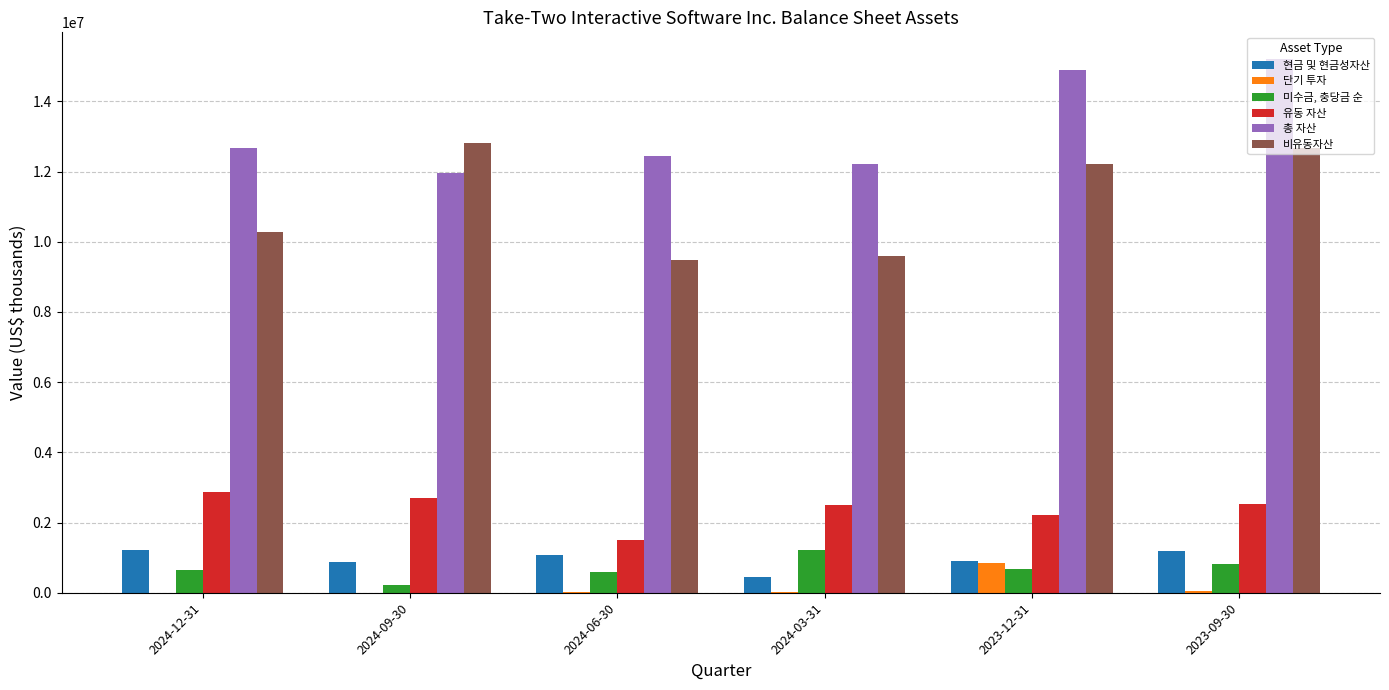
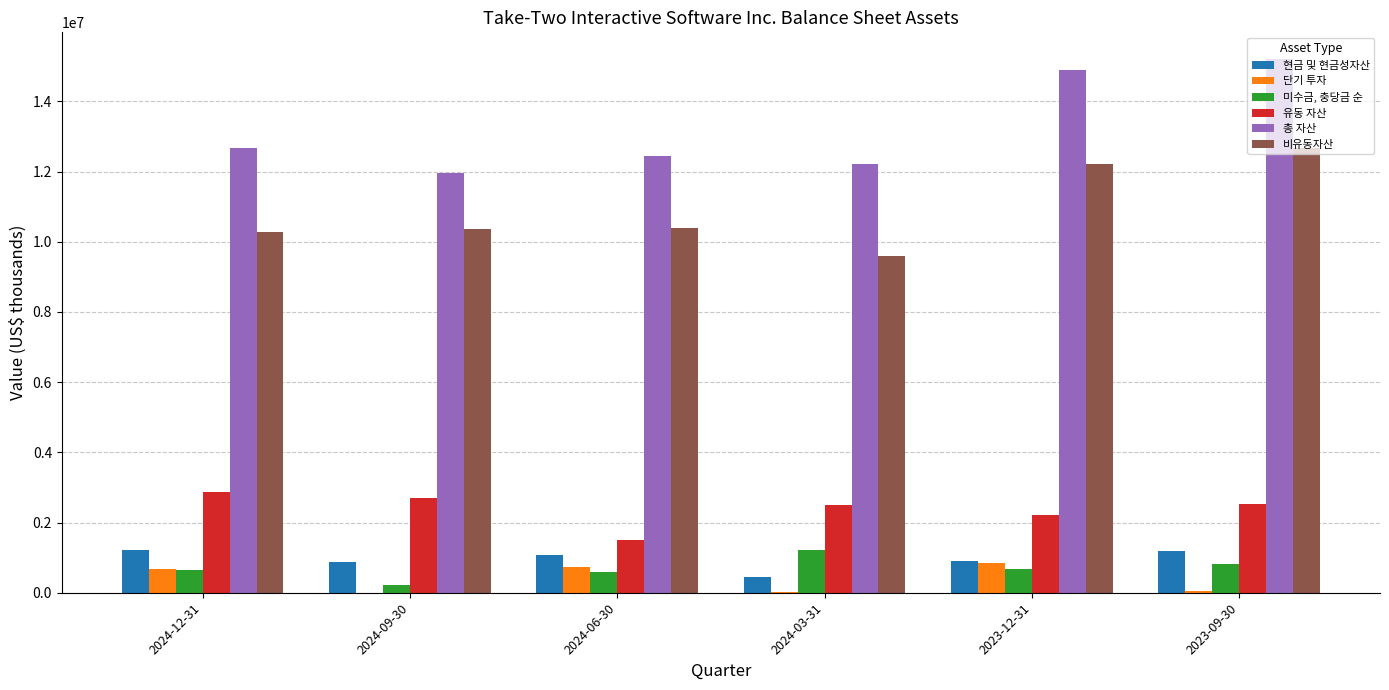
단기 투자, 2024-12-31: 0 -> 700000
비유동자산, 2024-09-30: 12800000 -> 10400000
단기 투자, 2024-06-30: 0 -> 700000
비유동자산, 2024-06-30: 9500000 -> 10400000
